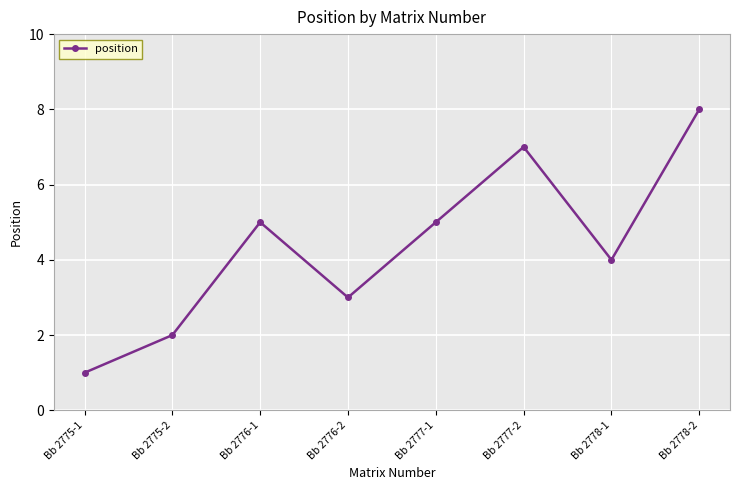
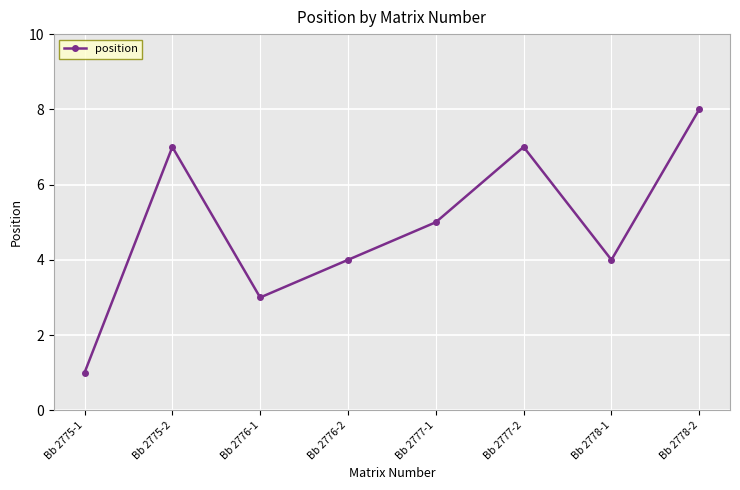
Bb 2775-2: 2 -> 7
Bb 2776-1: 5 -> 3
Bb 2776-2: 3 -> 4
